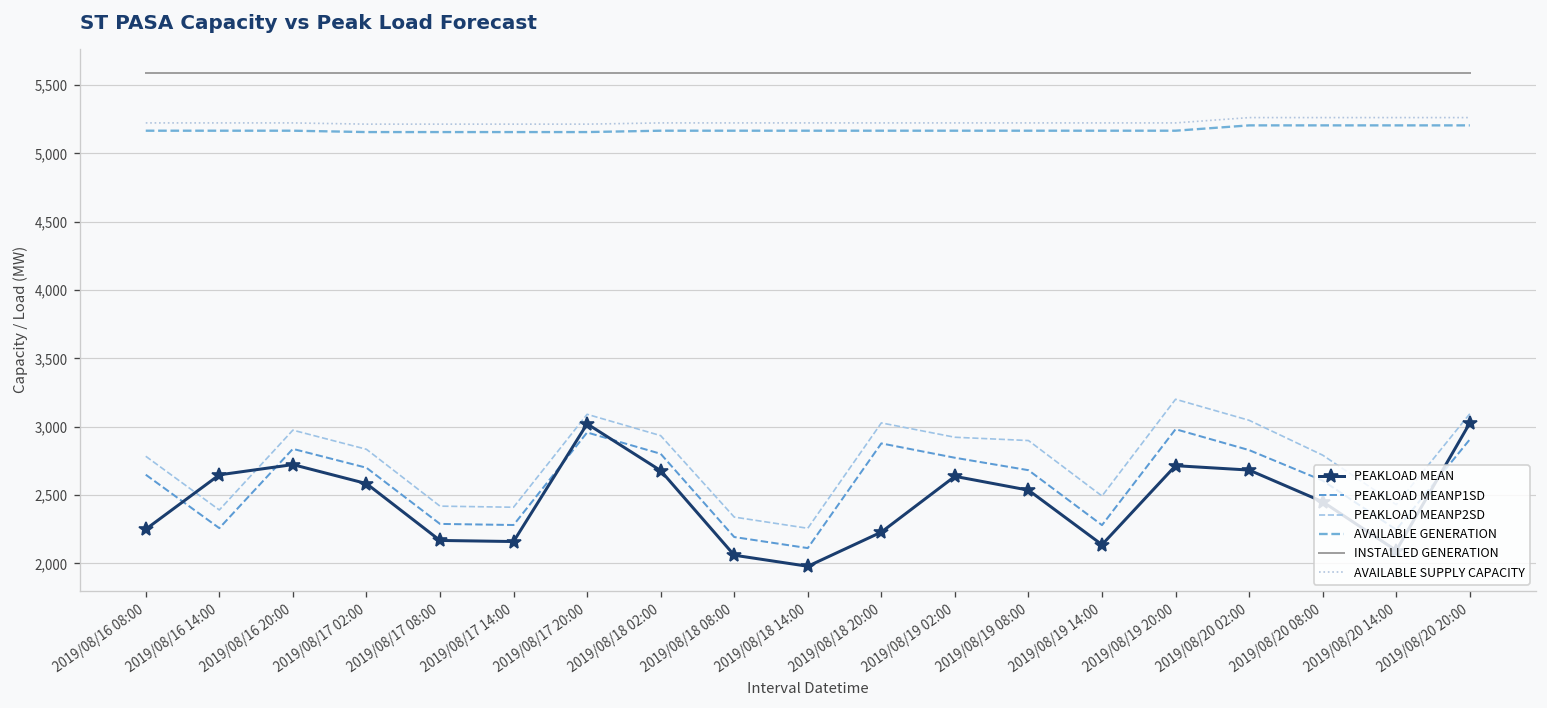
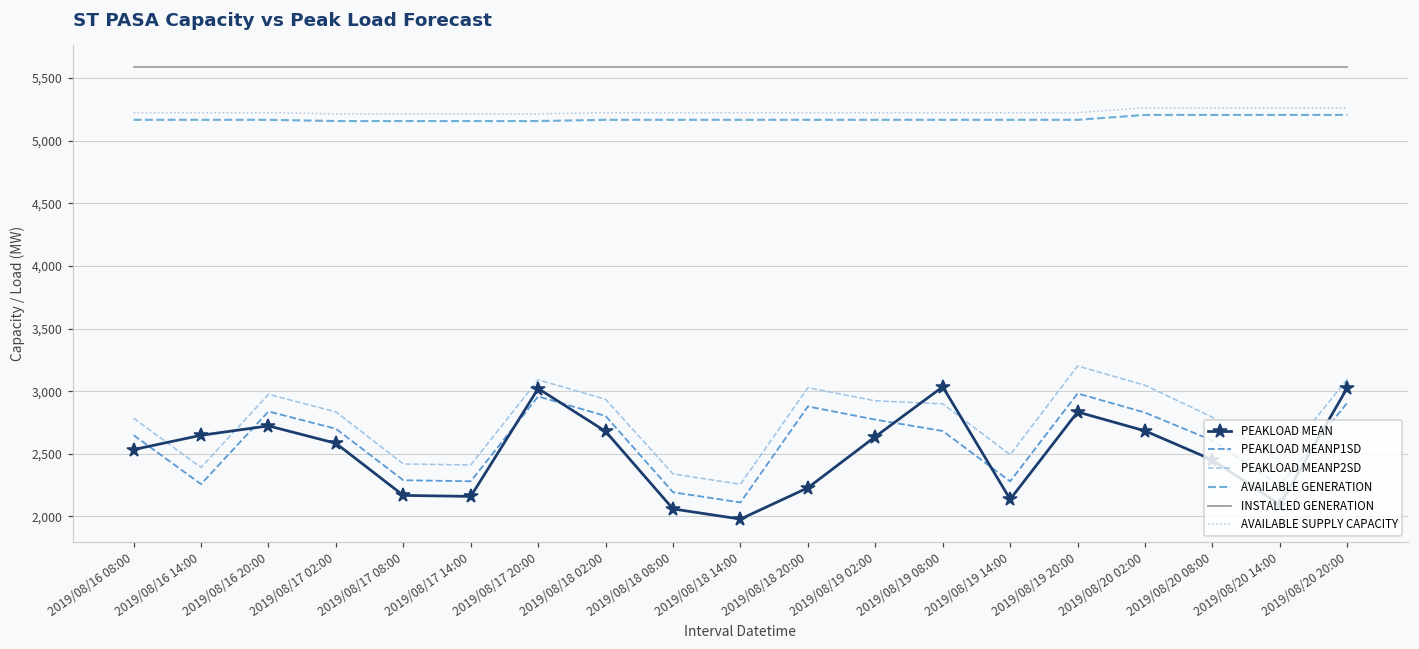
PEAKLOAD MEAN, 2019/08/16 08:00: 2,250 -> 2,530
PEAKLOAD MEAN, 2019/08/19 08:00: 2,540 -> 3,040
PEAKLOAD MEAN, 2019/08/19 20:00: 2,720 -> 2,830
